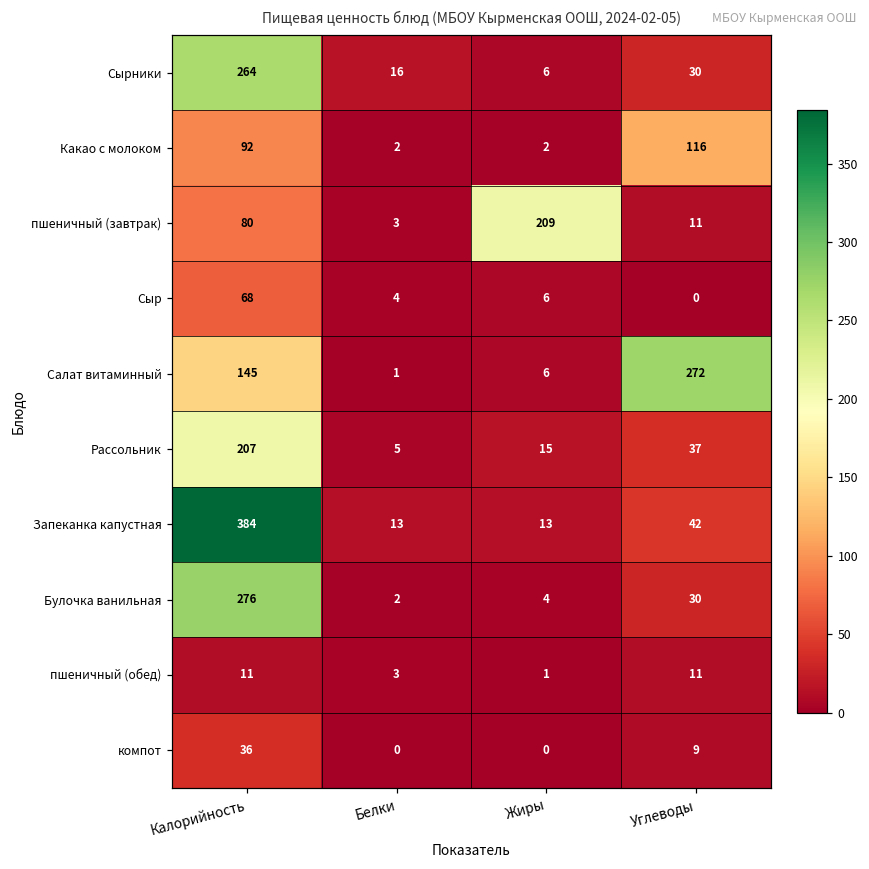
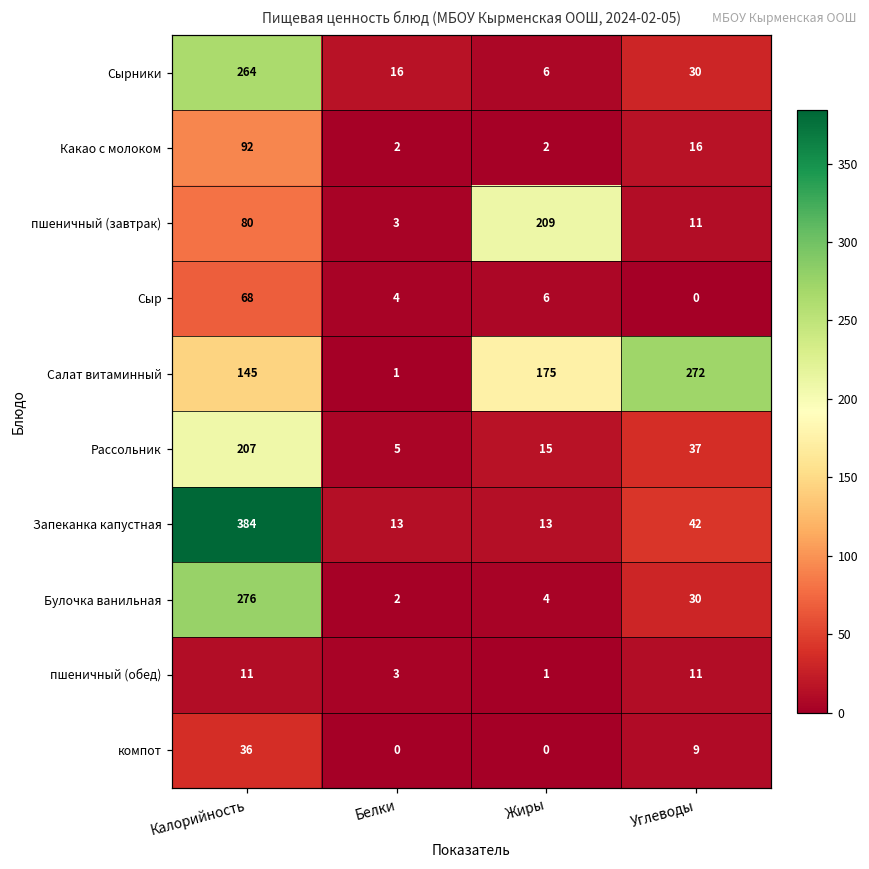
Какао с молоком, Углеводы: 116 -> 16
Салат витаминный, Жиры: 6 -> 175
